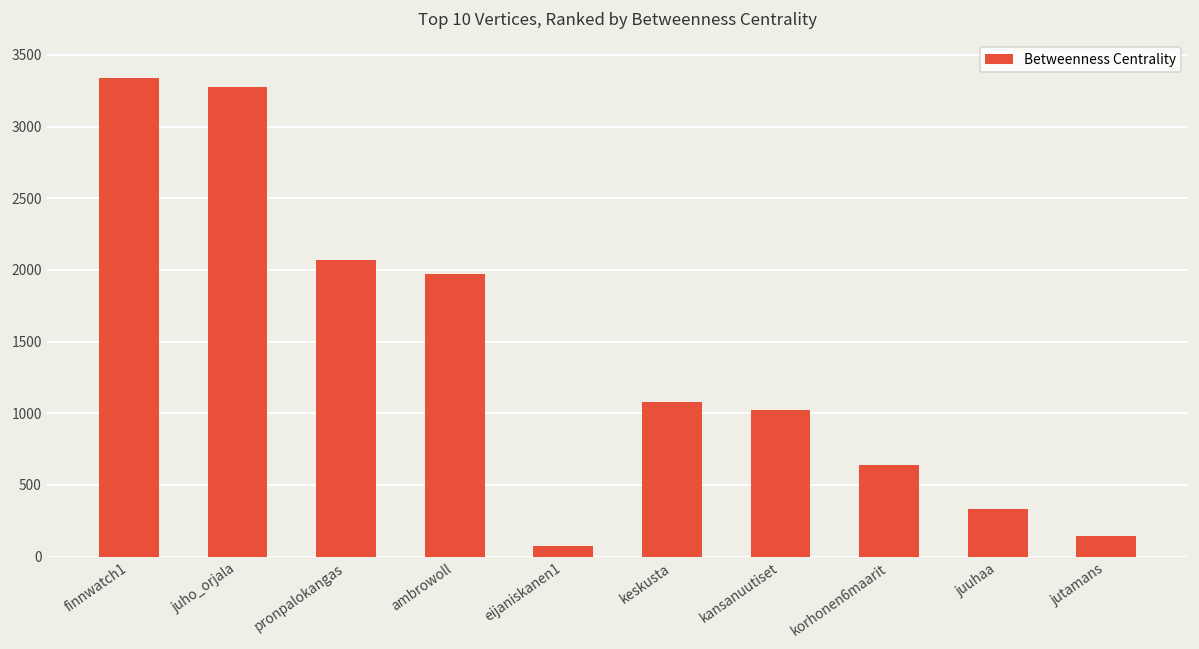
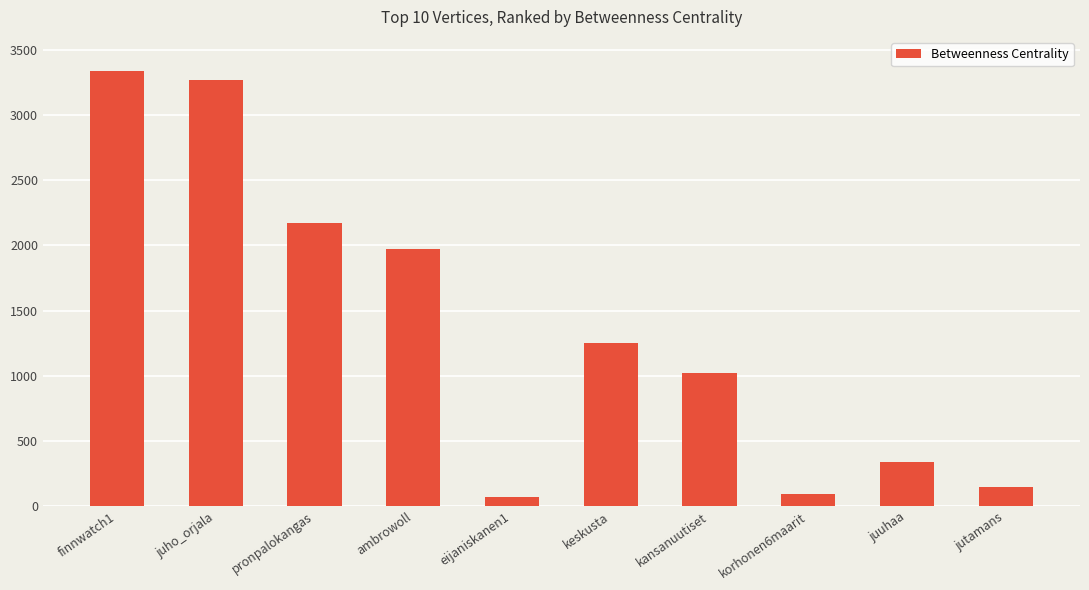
pronpalokangas: 2070 -> 2170
keskusta: 1080 -> 1250
korhonen6maarit: 640 -> 90
